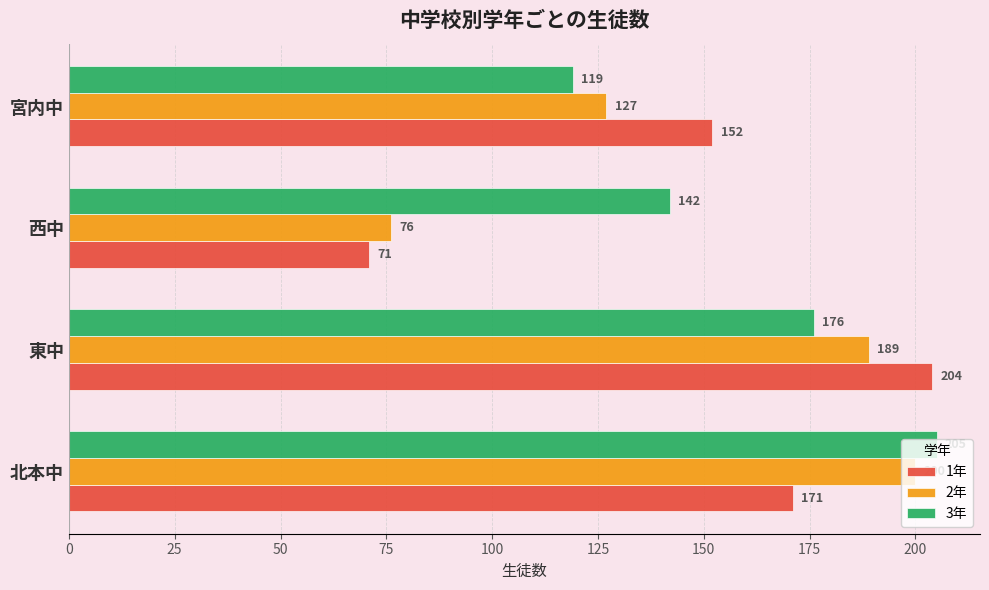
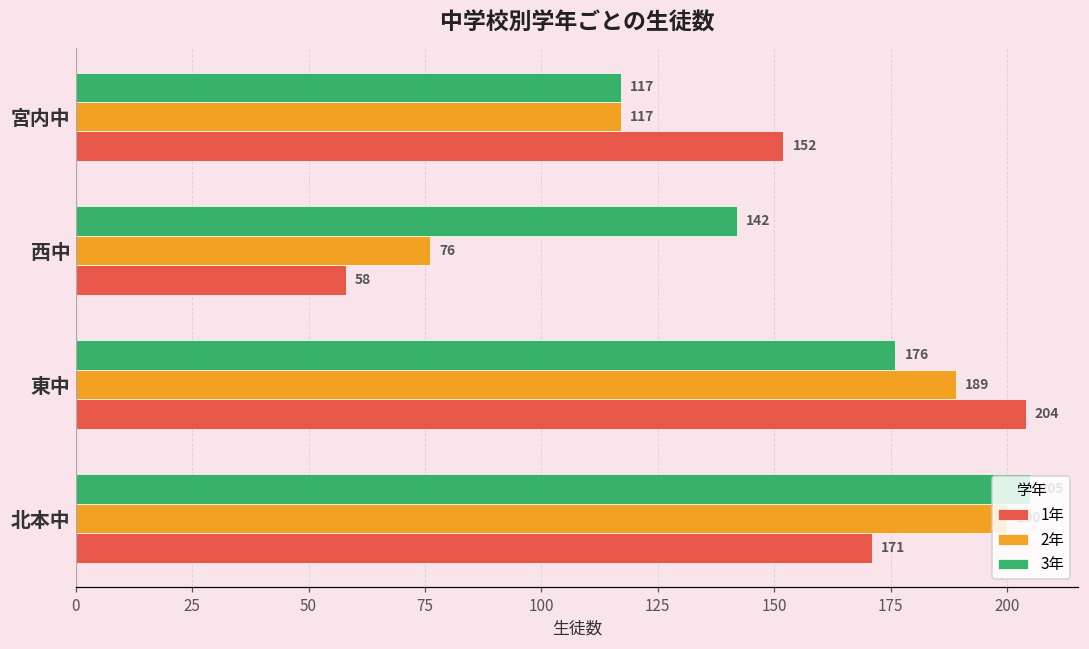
3年, 宮内中: 119 -> 117
2年, 宮内中: 127 -> 117
1年, 西中: 71 -> 58
